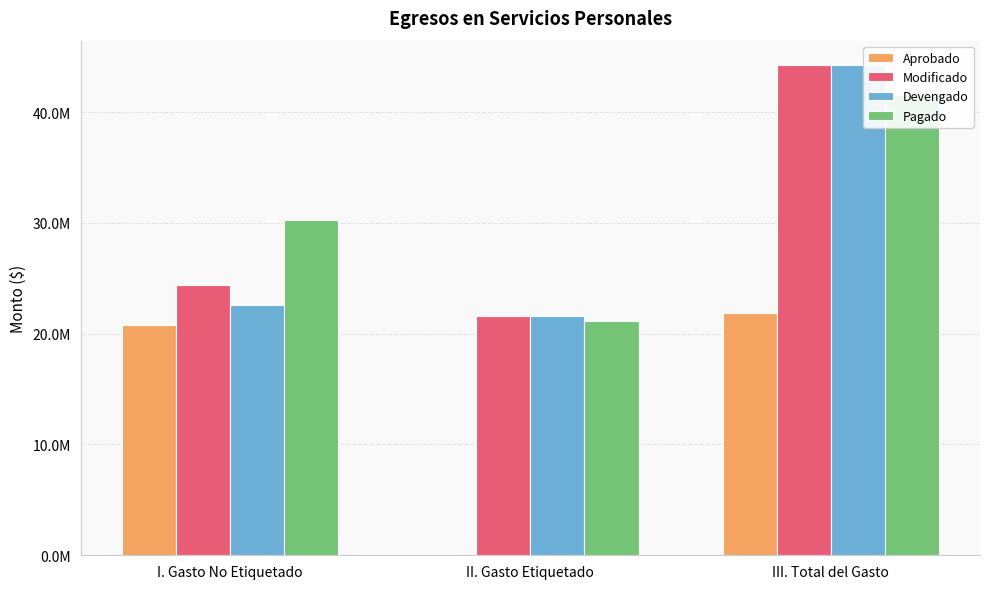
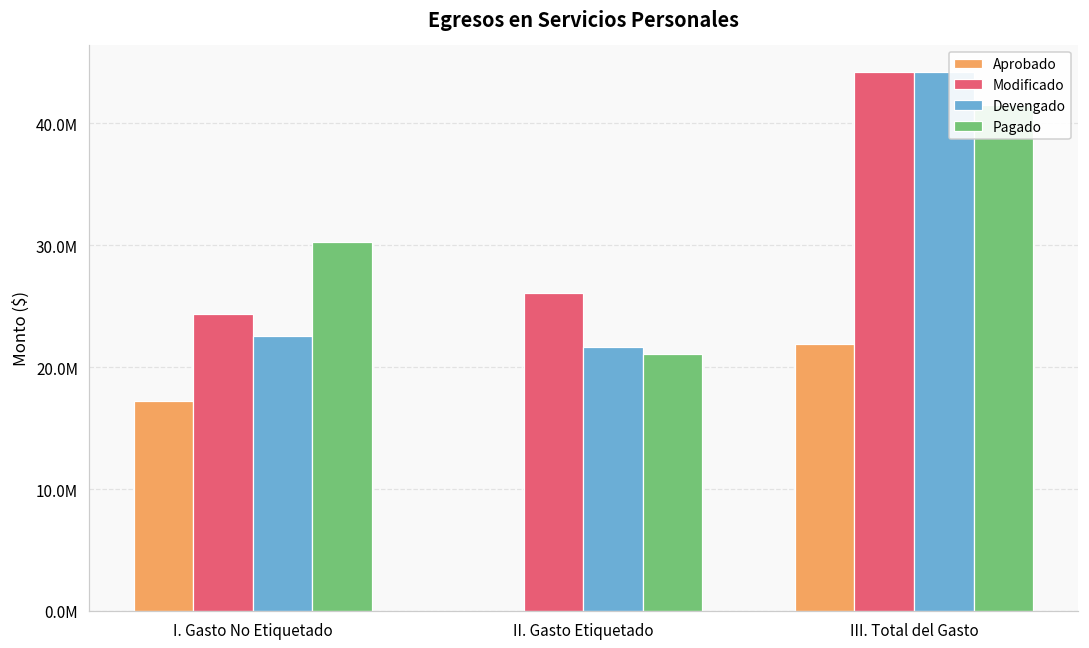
Aprobado, I. Gasto No Etiquetado: 20800000 -> 17200000
Modificado, II. Gasto Etiquetado: 21600000 -> 26100000
